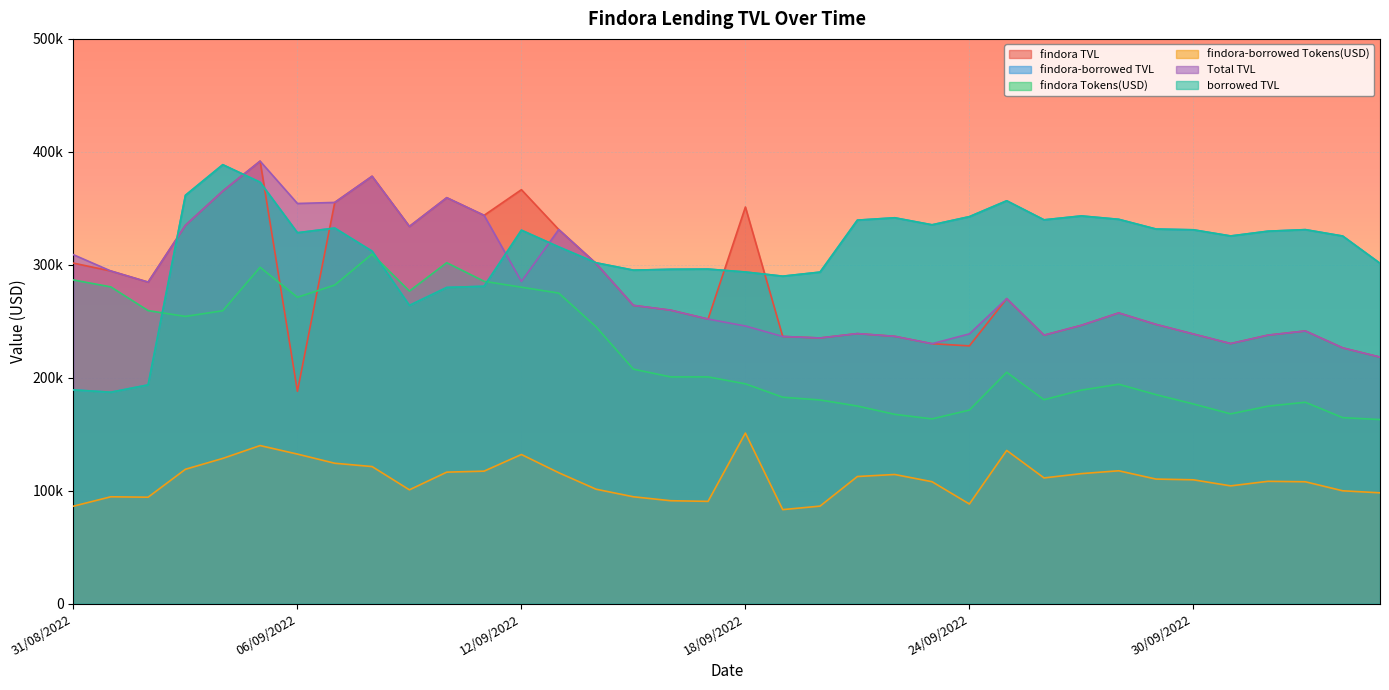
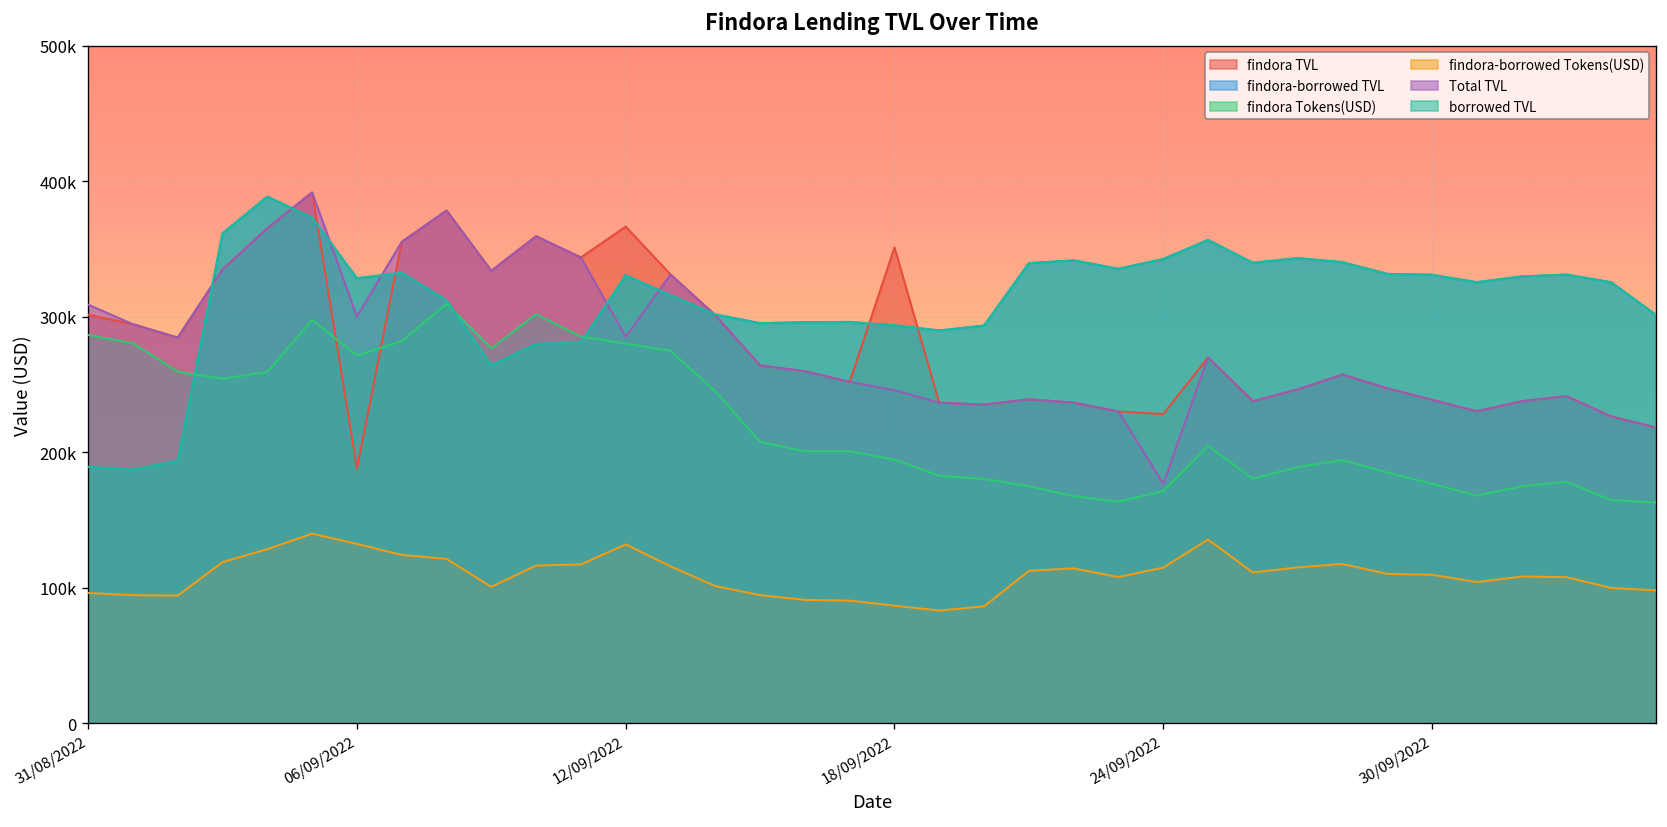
findora-borrowed Tokens(USD), 31/08/2022: 86000 -> 96000
Total TVL, 06/09/2022: 354000 -> 300000
findora-borrowed Tokens(USD), 18/09/2022: 151000 -> 87000
findora-borrowed Tokens(USD), 24/09/2022: 88000 -> 115000
Total TVL, 24/09/2022: 239000 -> 177000
